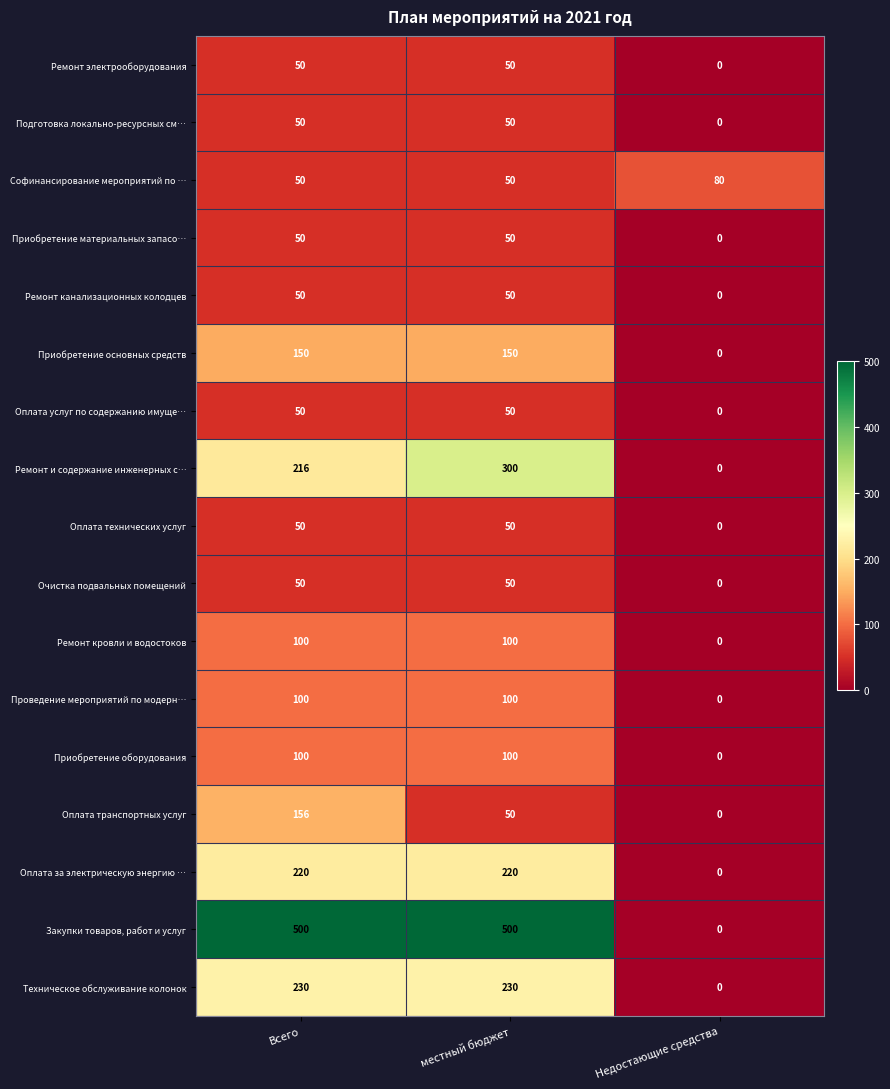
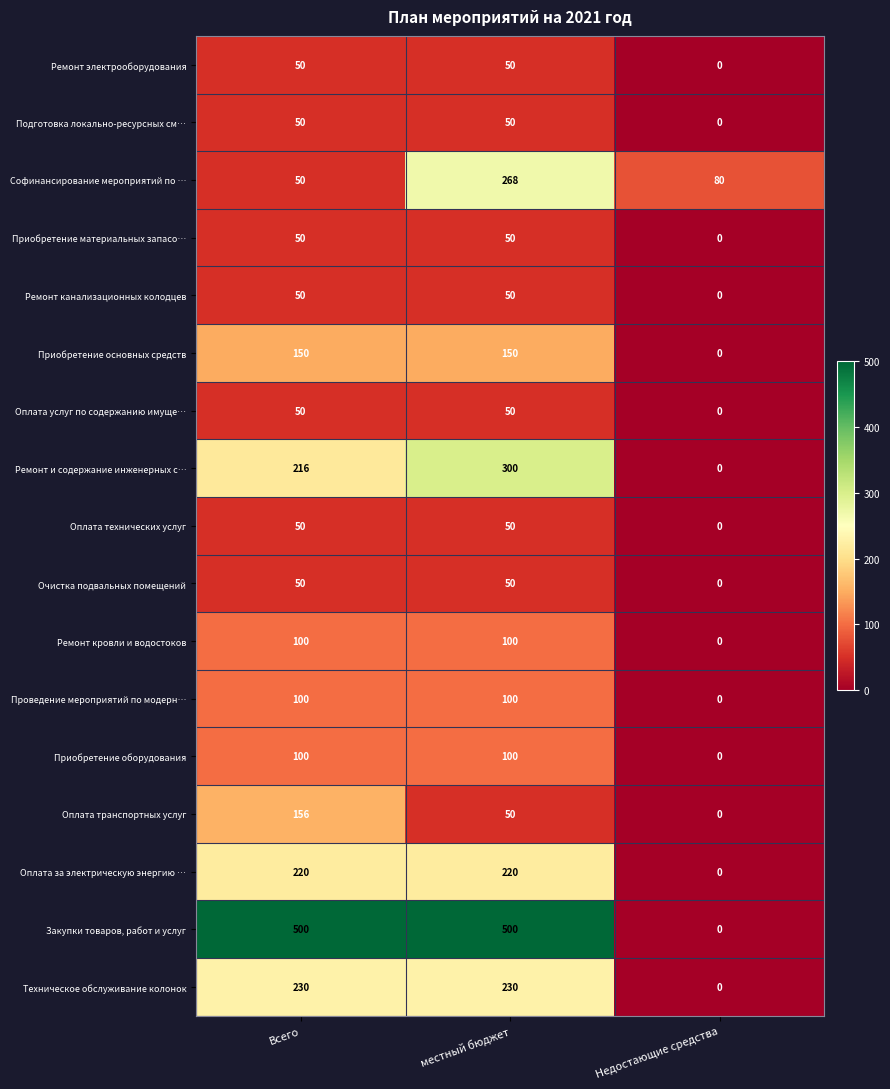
Софинансирование мероприятий по …, местный бюджет: 50 -> 268
